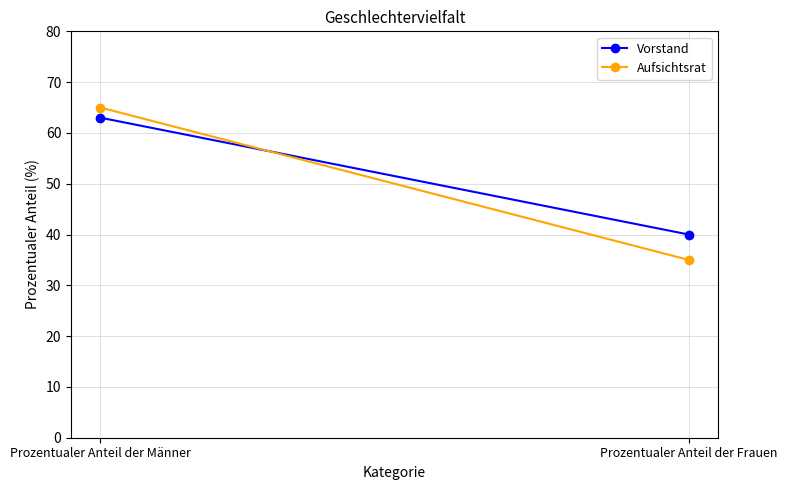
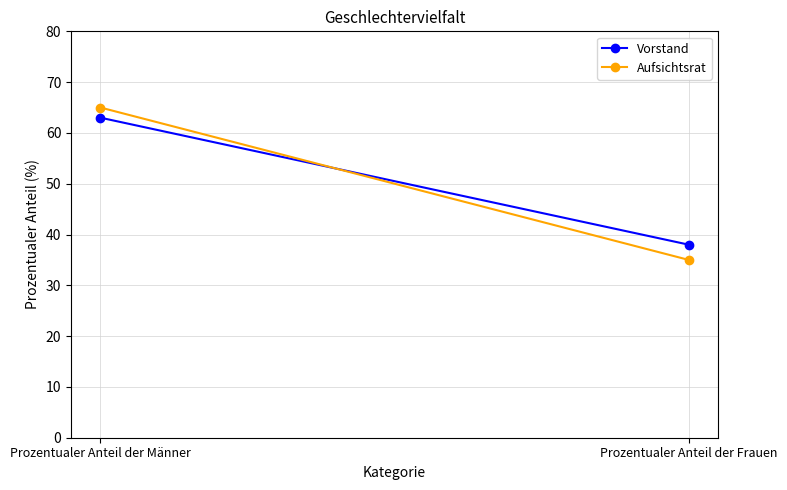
Vorstand, Prozentualer Anteil der Frauen: 40 -> 38
